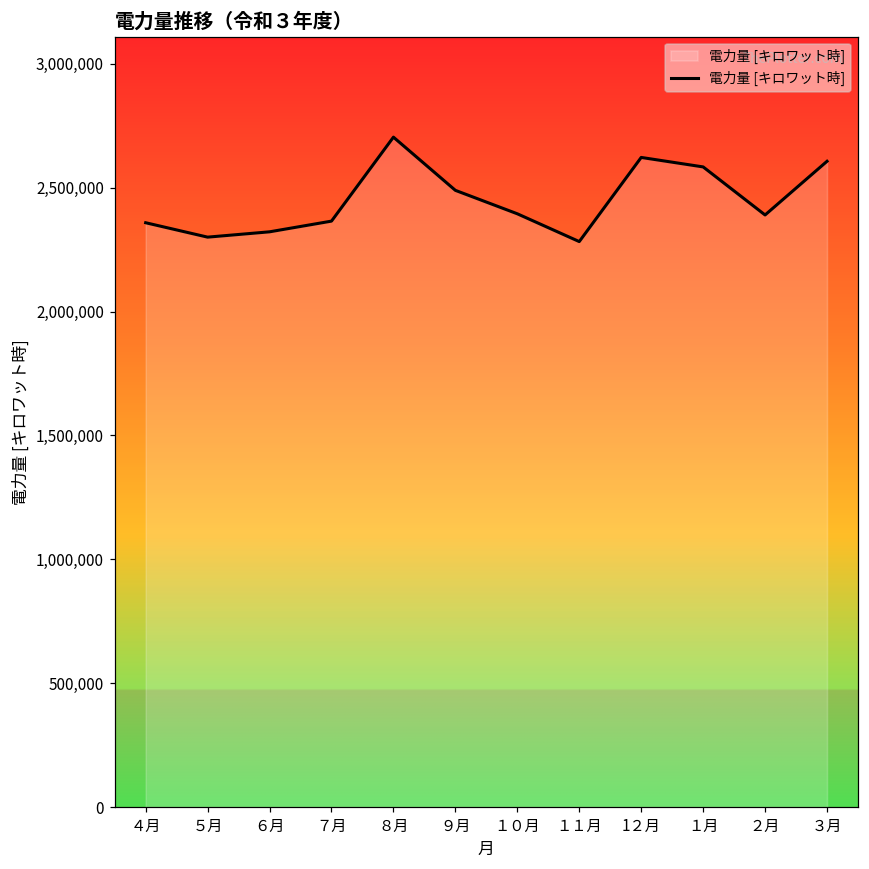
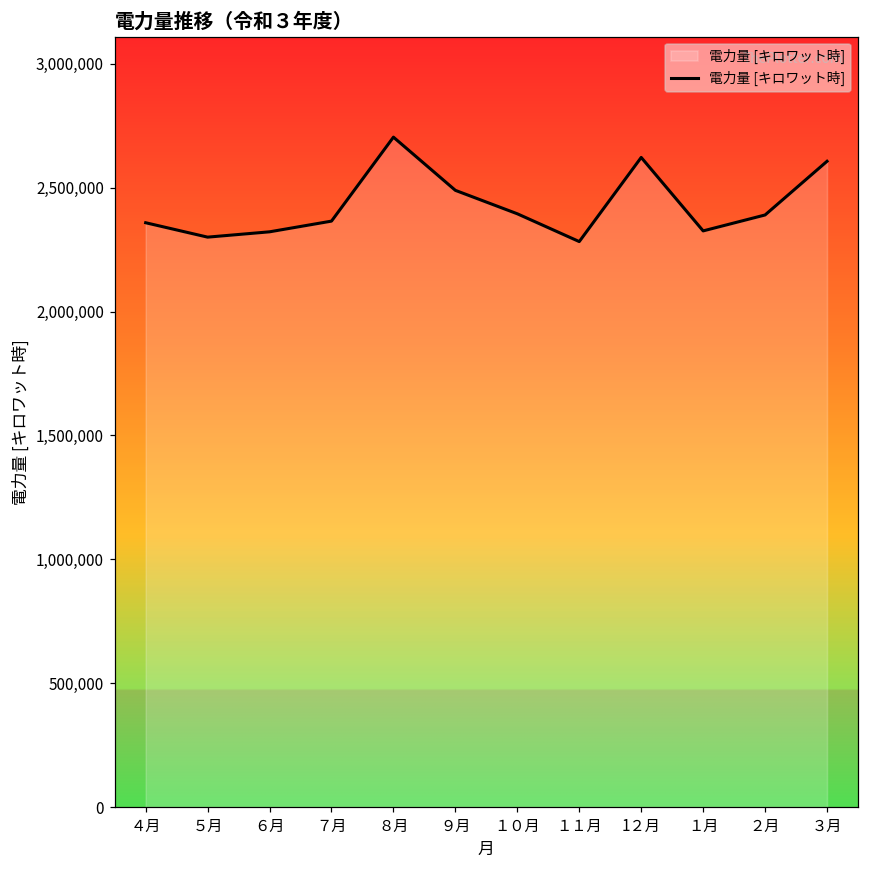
１月: 2,580,000 -> 2,330,000
